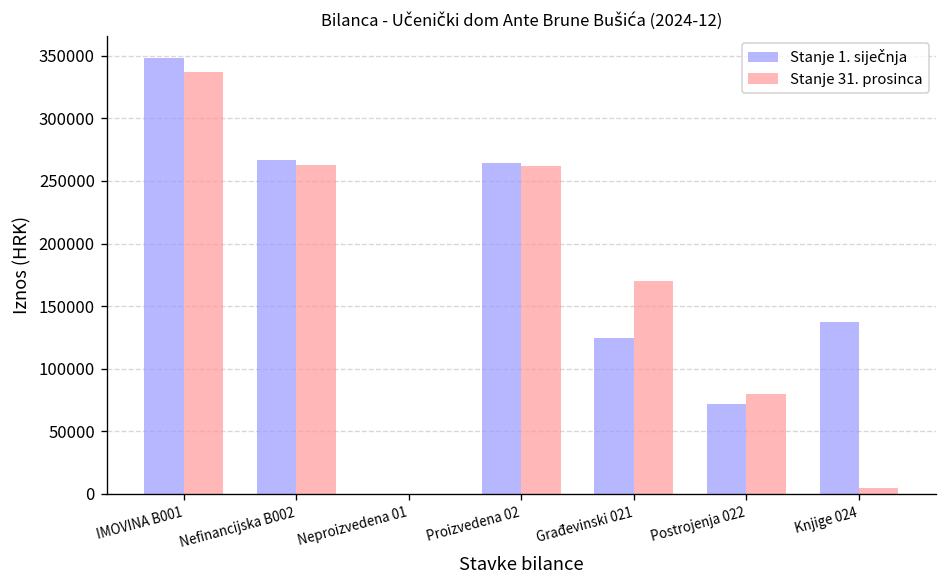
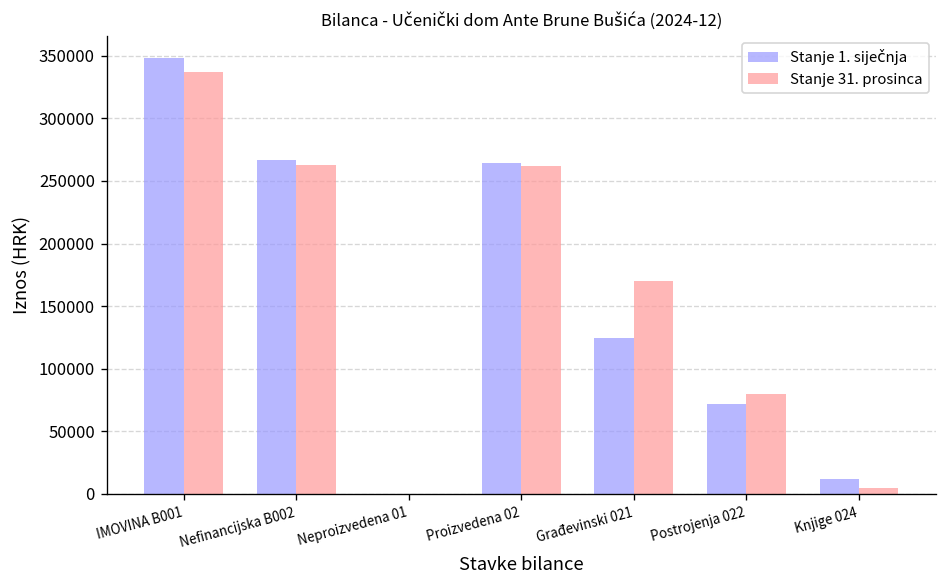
Stanje 1. siječnja, Knjige 024: 138000 -> 12000
